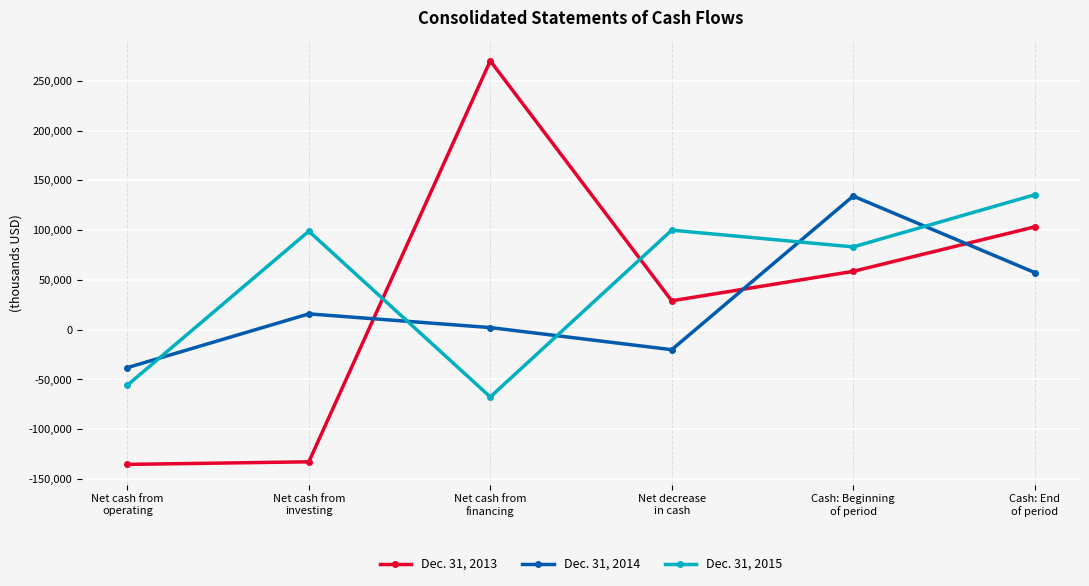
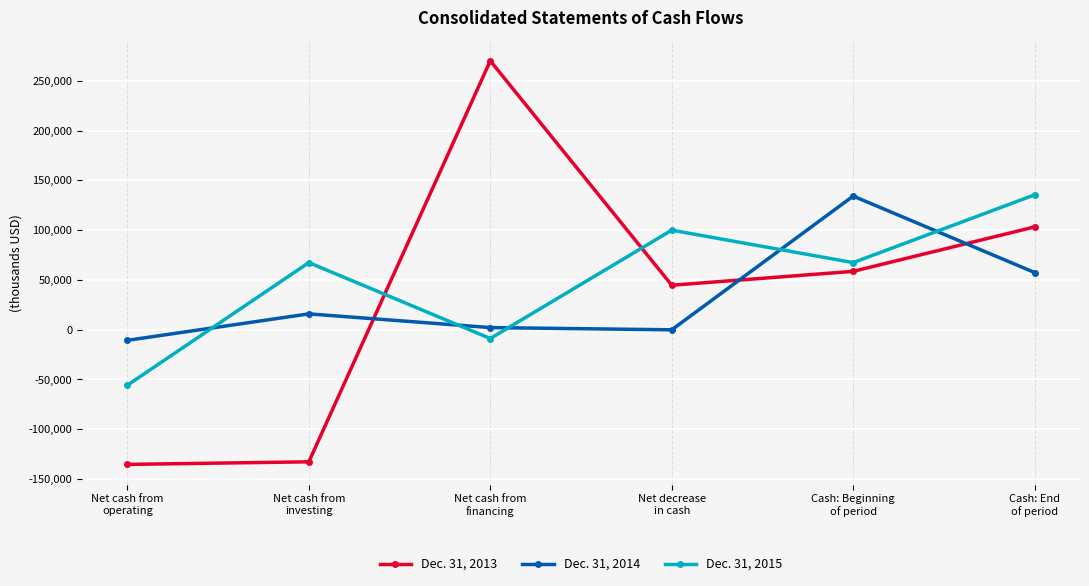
Dec. 31, 2014, Net cash from operating: -40,000 -> -10,000
Dec. 31, 2015, Net cash from investing: 100,000 -> 70,000
Dec. 31, 2015, Net cash from financing: -70,000 -> -10,000
Dec. 31, 2013, Net decrease in cash: 30,000 -> 40,000
Dec. 31, 2014, Net decrease in cash: -20,000 -> 0
Dec. 31, 2015, Cash: Beginning of period: 80,000 -> 70,000
